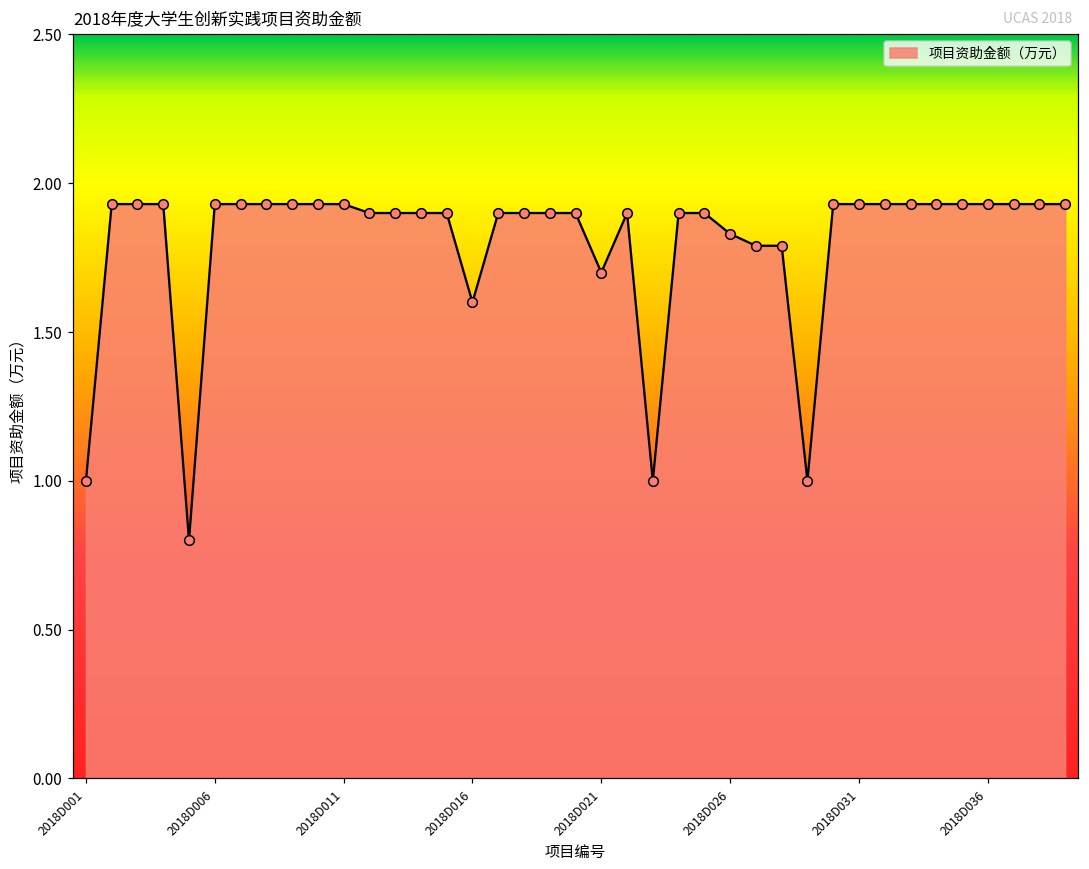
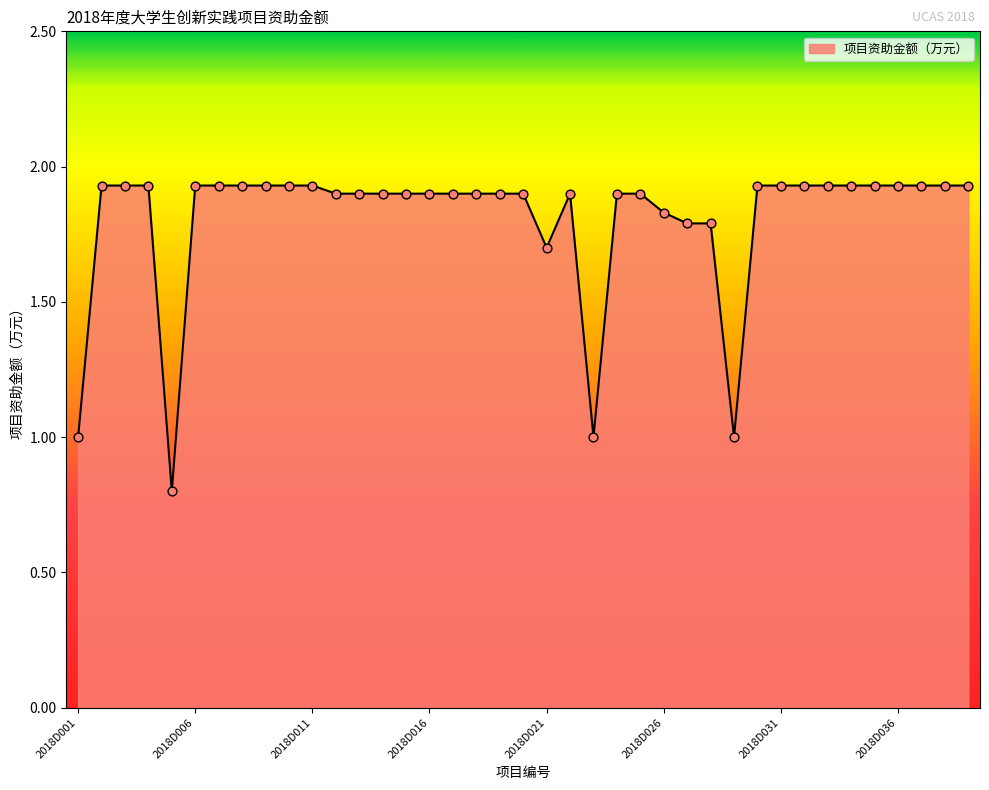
2018D016: 1.6 -> 1.9
